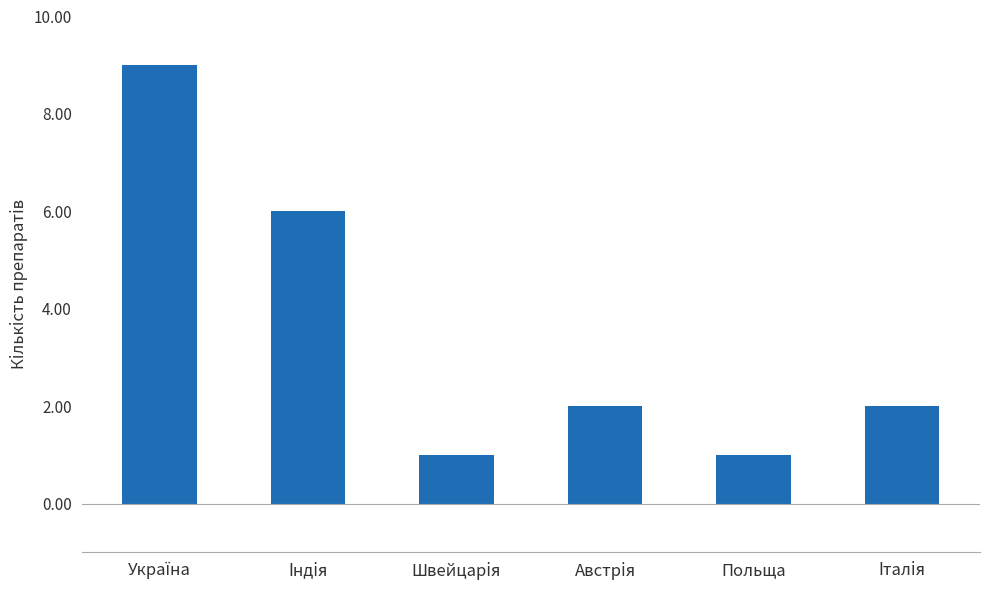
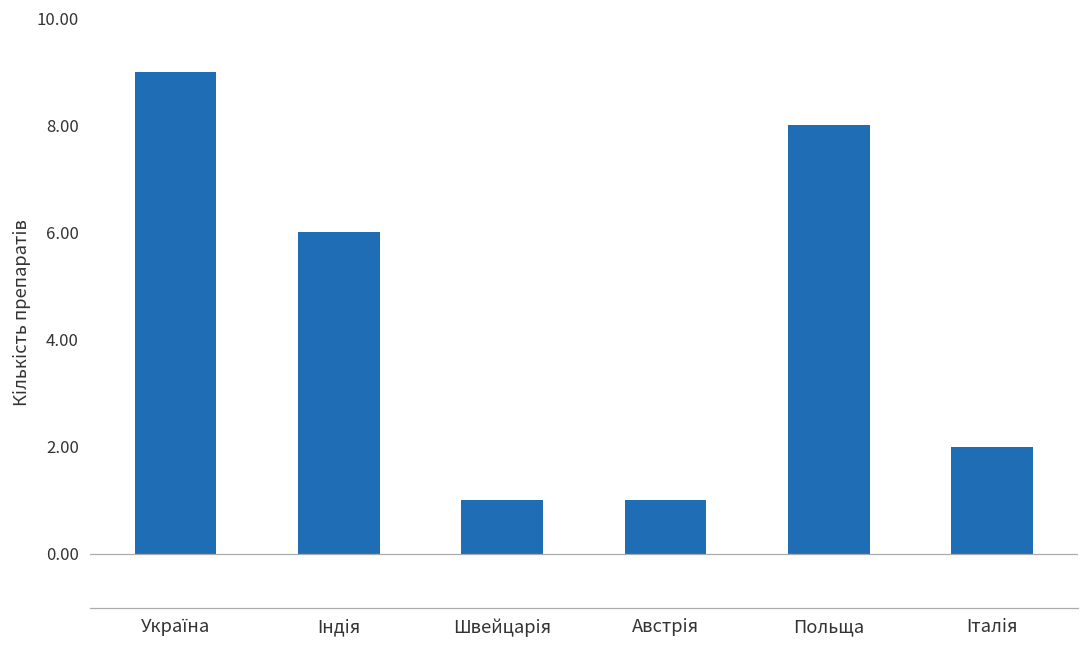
Австрія: 2 -> 1
Польща: 1 -> 8
